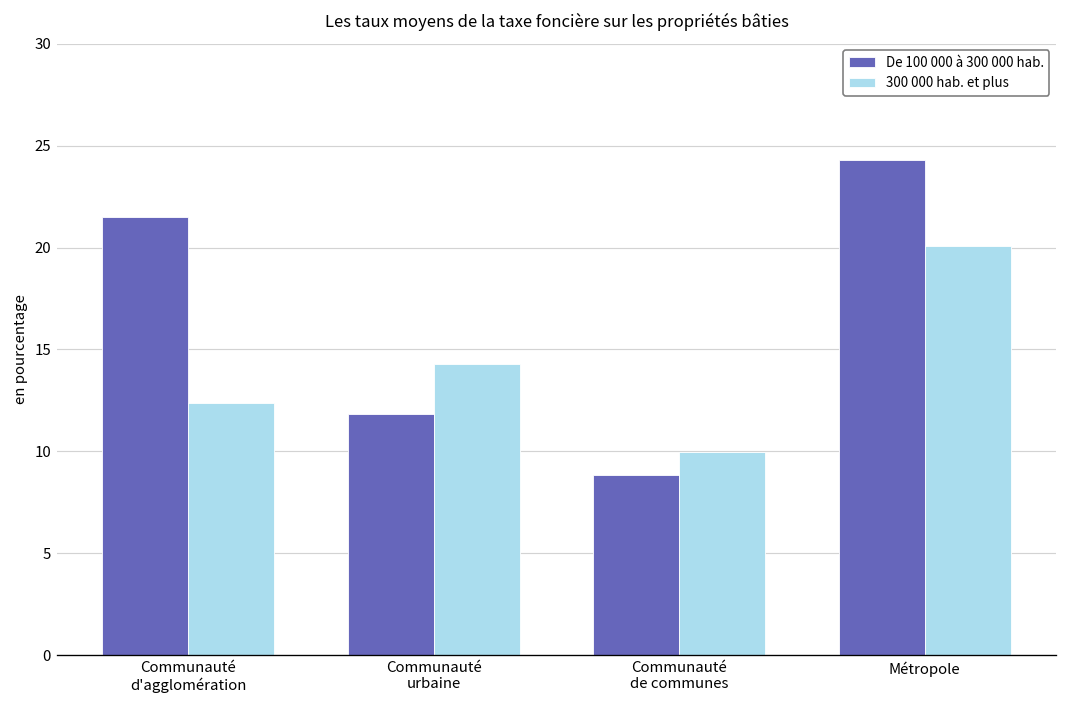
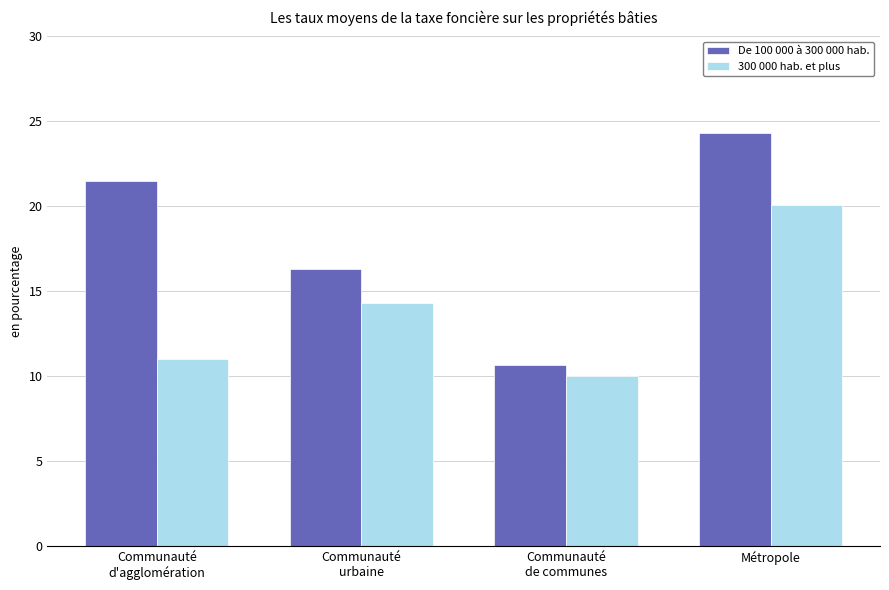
300 000 hab. et plus, Communauté d'agglomération: 12.4 -> 11.0
De 100 000 à 300 000 hab., Communauté urbaine: 11.8 -> 16.3
De 100 000 à 300 000 hab., Communauté de communes: 8.8 -> 10.6
